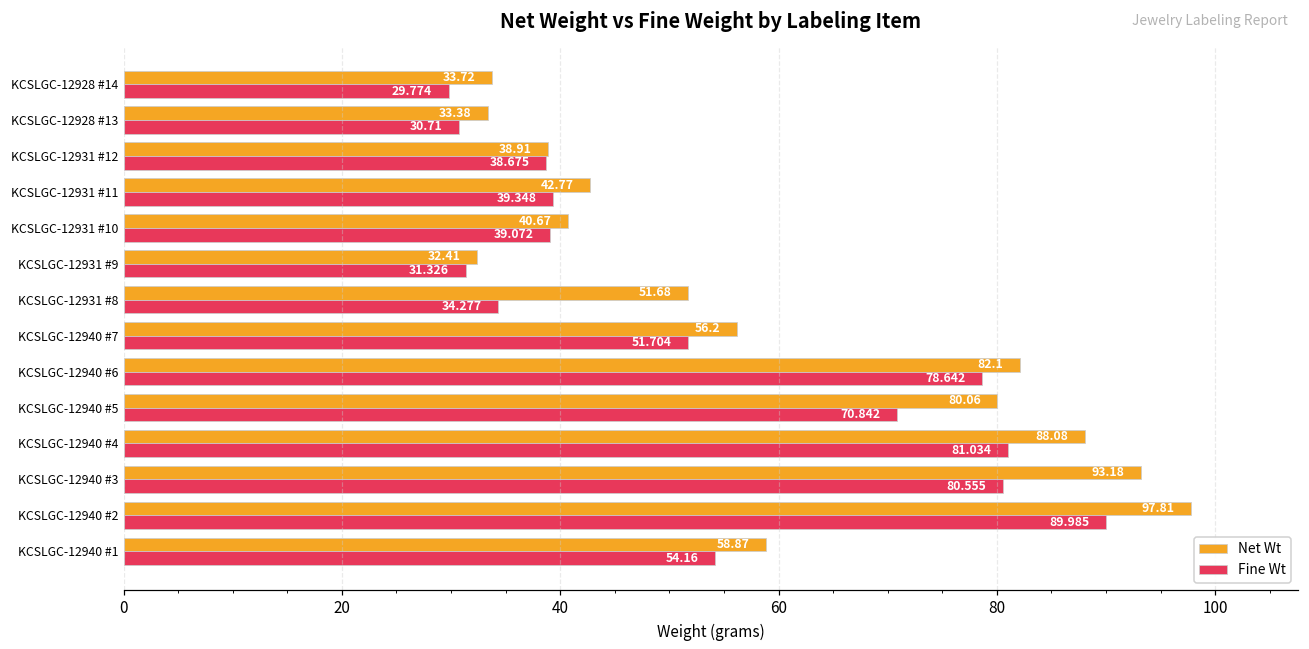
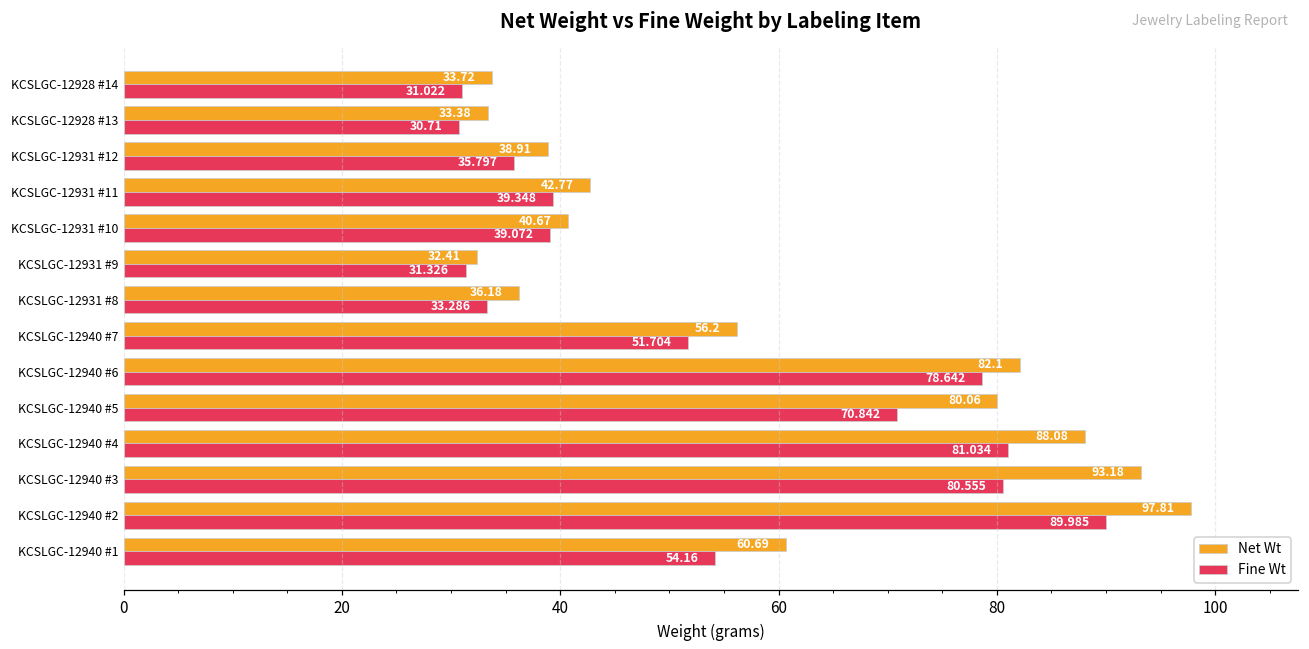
Fine Wt, KCSLGC-12928 #14: 29.774 -> 31.022
Fine Wt, KCSLGC-12931 #12: 38.675 -> 35.797
Net Wt, KCSLGC-12931 #8: 51.68 -> 36.18
Fine Wt, KCSLGC-12931 #8: 34.277 -> 33.286
Net Wt, KCSLGC-12940 #1: 58.87 -> 60.69
